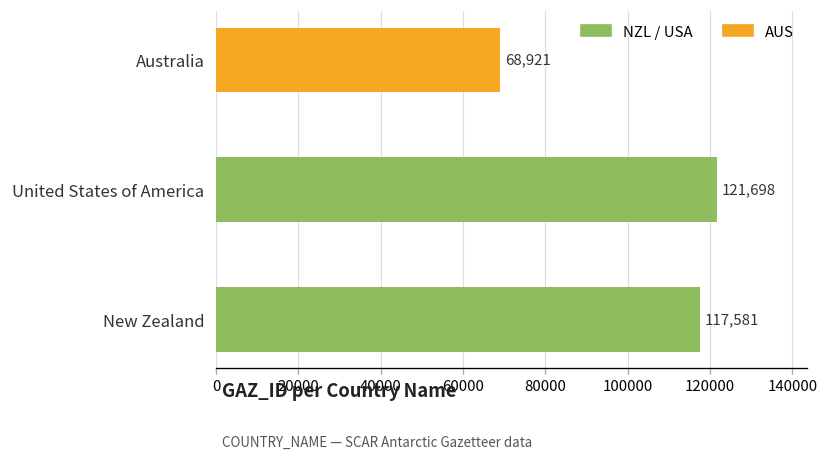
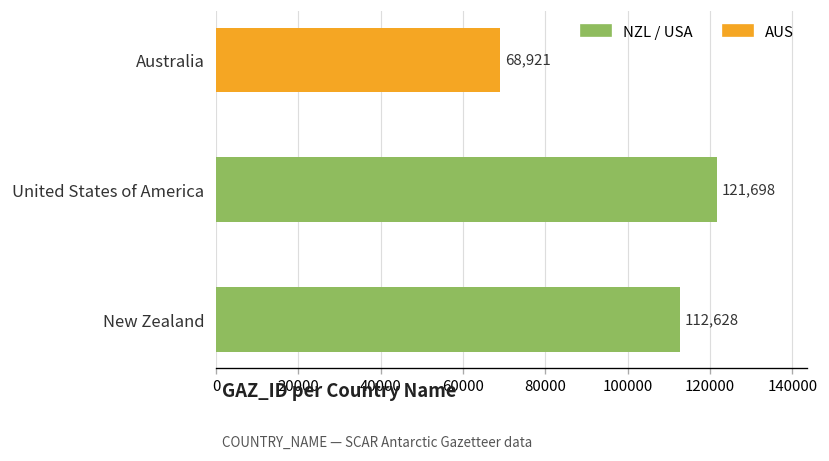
New Zealand: 117,581 -> 112,628
